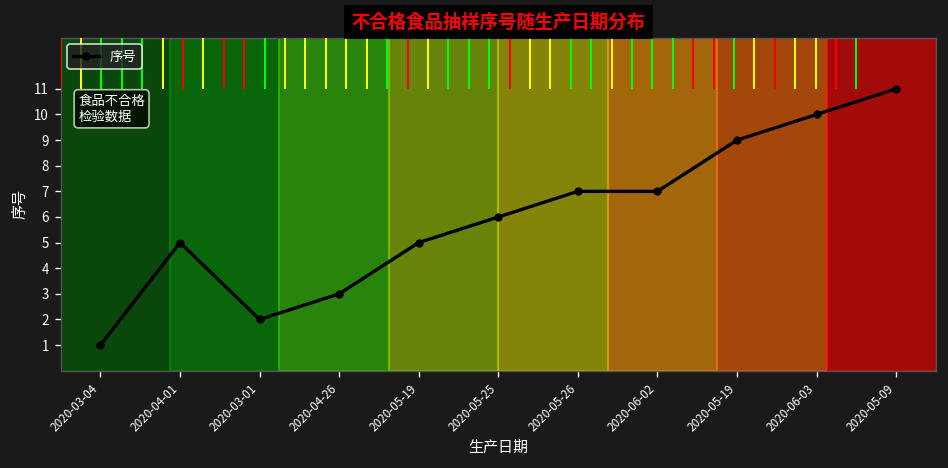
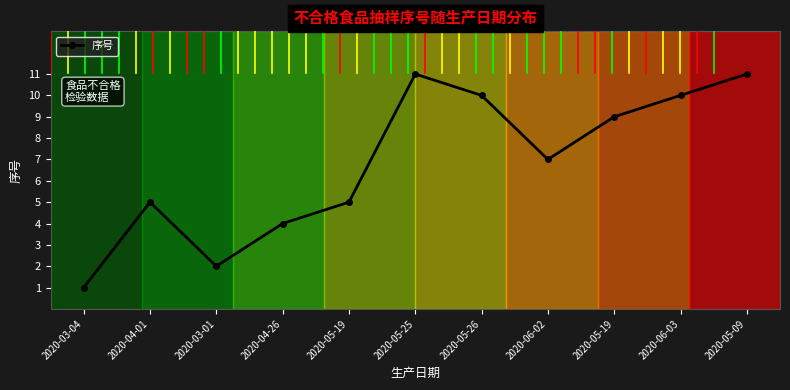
2020-04-26: 3 -> 4
2020-05-25: 6 -> 11
2020-05-26: 7 -> 10
